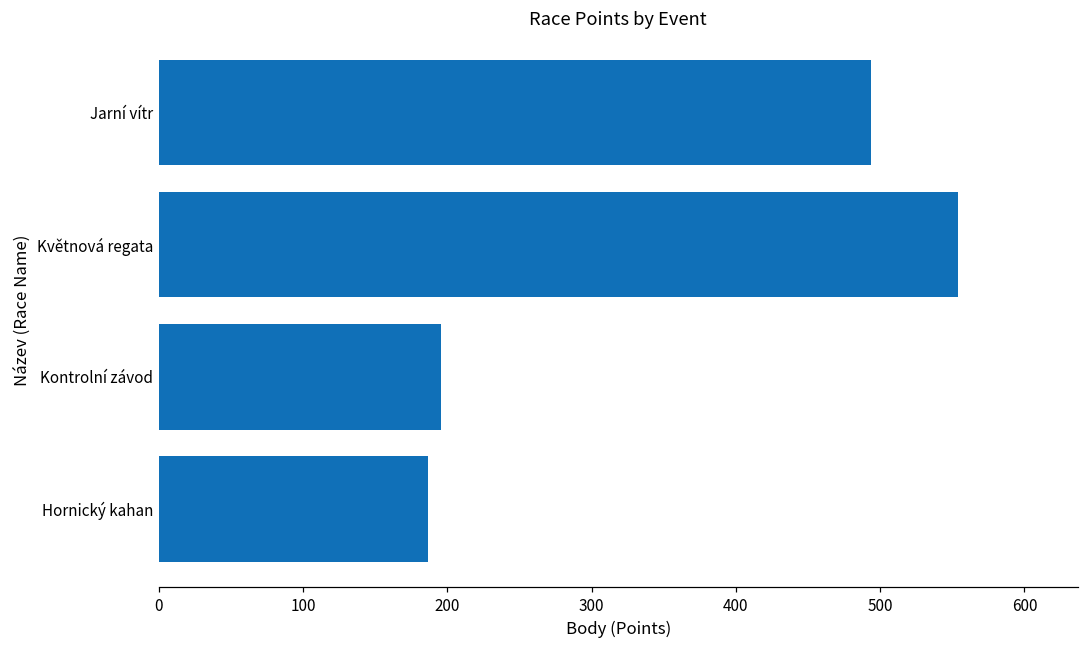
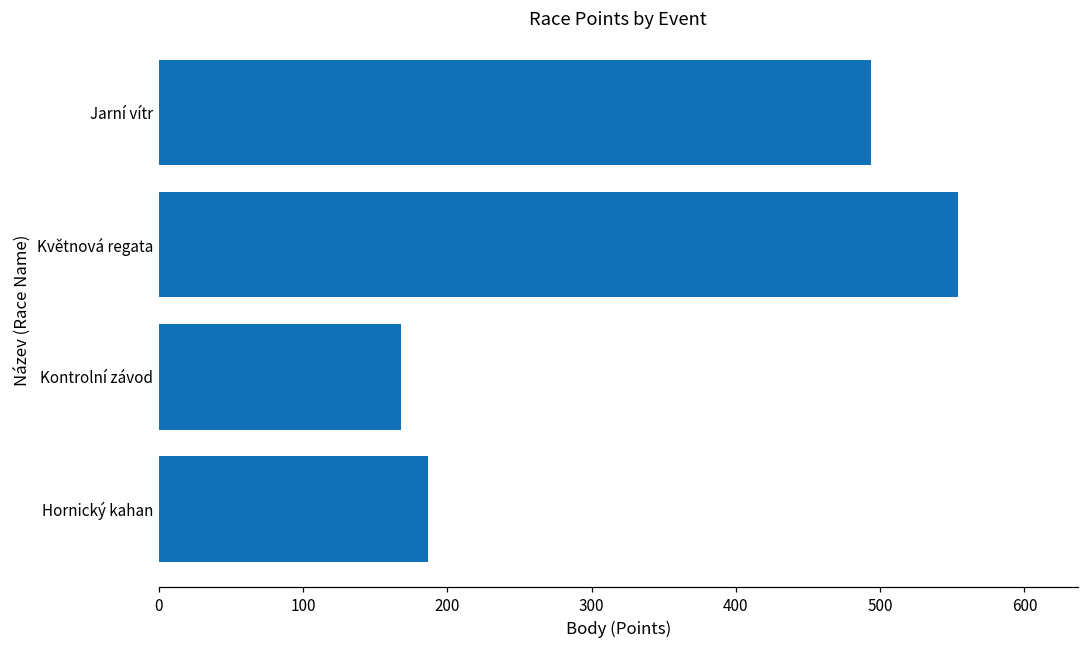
Kontrolní závod: 196 -> 168
